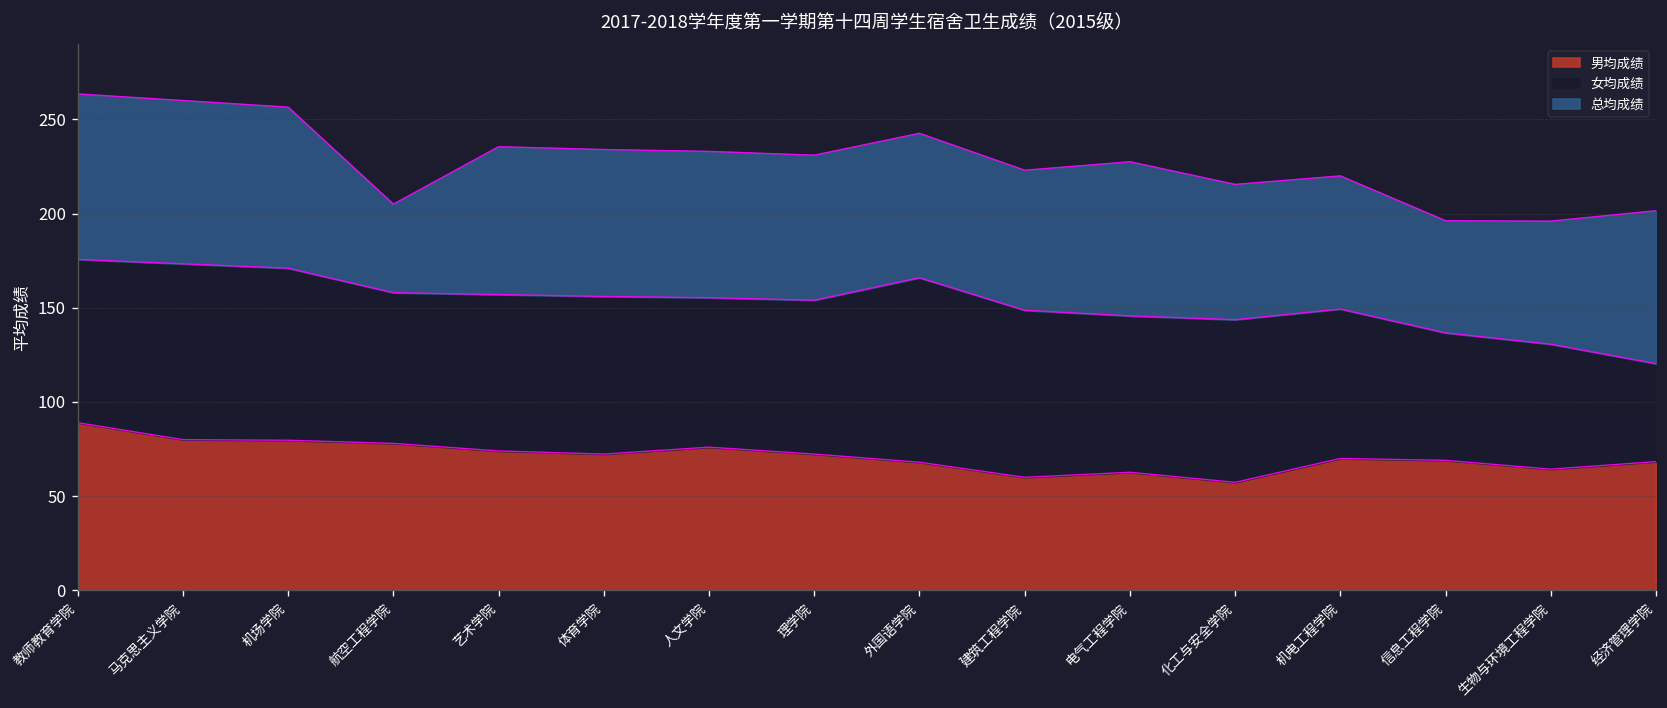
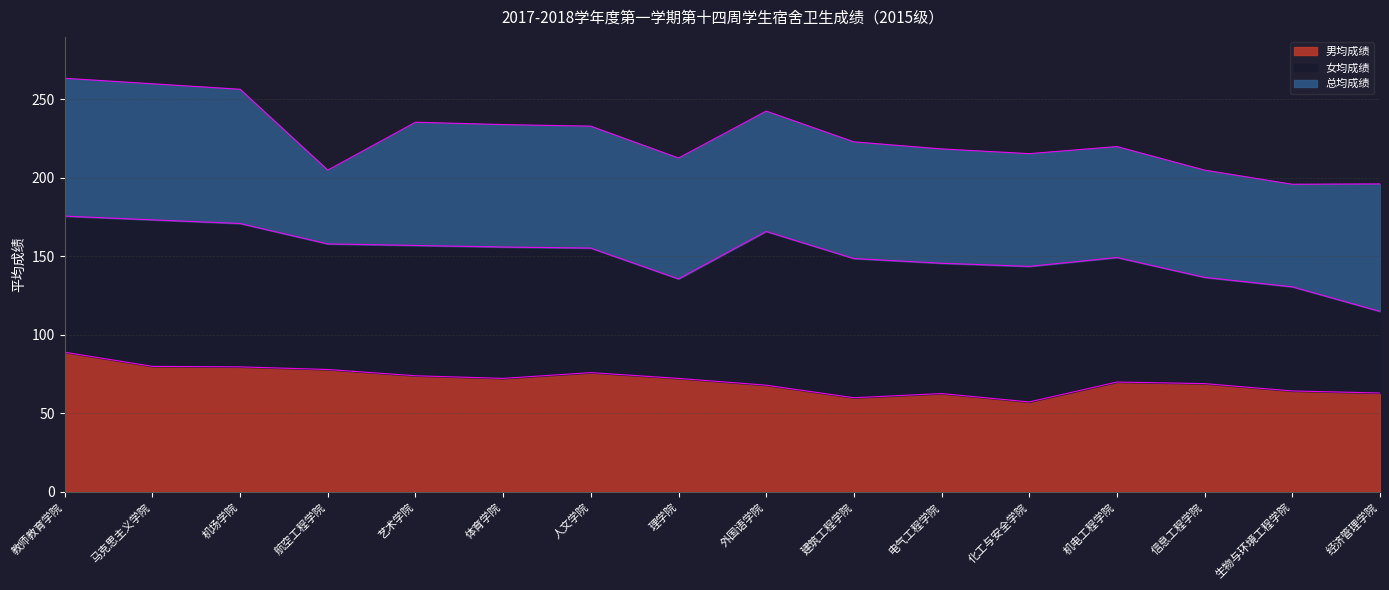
女均成绩, 理学院: 82 -> 63
总均成绩, 电气工程学院: 82 -> 73
总均成绩, 信息工程学院: 60 -> 68
男均成绩, 经济管理学院: 68 -> 63
